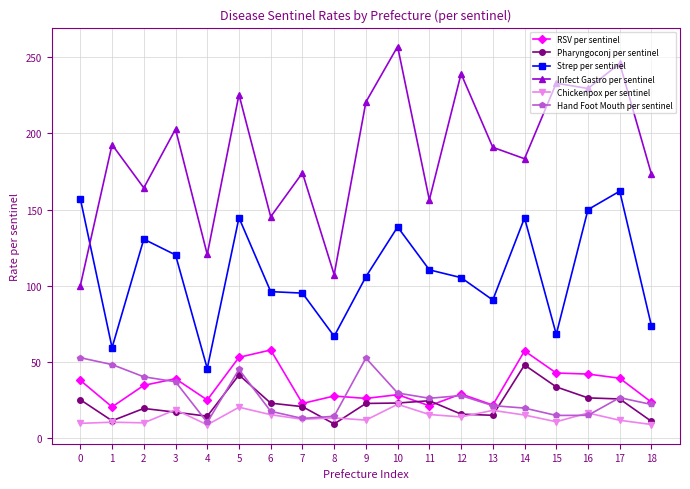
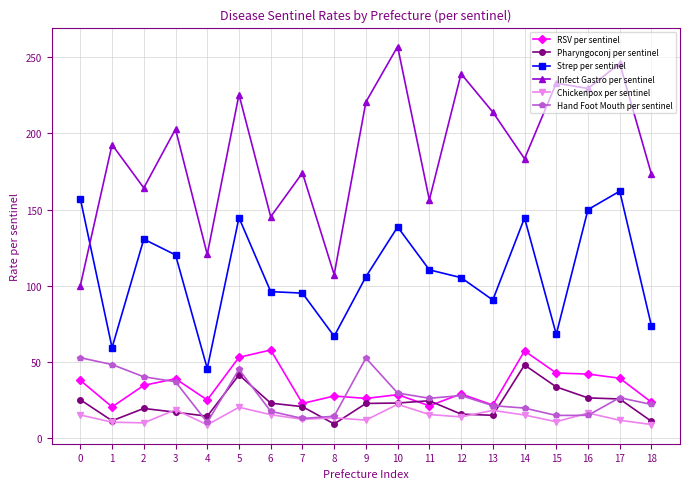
Chickenpox per sentinel, 0: 9 -> 15
Infect Gastro per sentinel, 13: 191 -> 214
